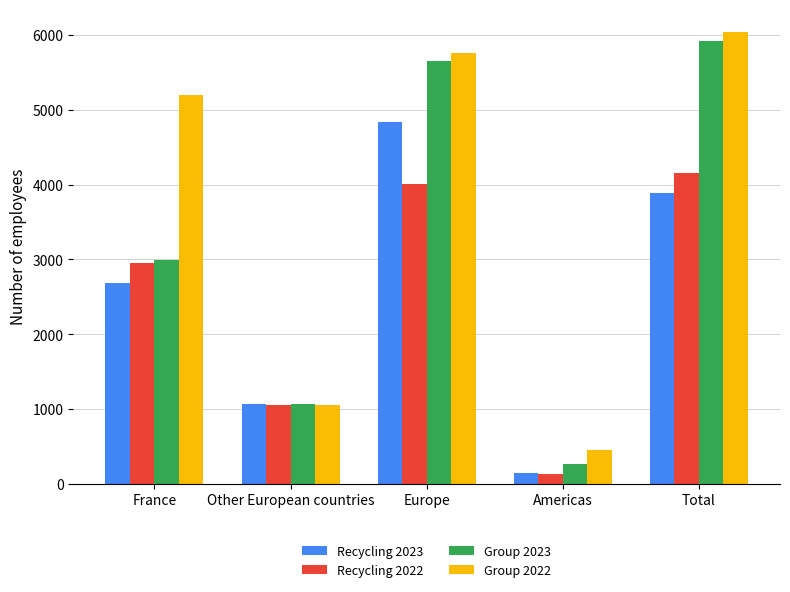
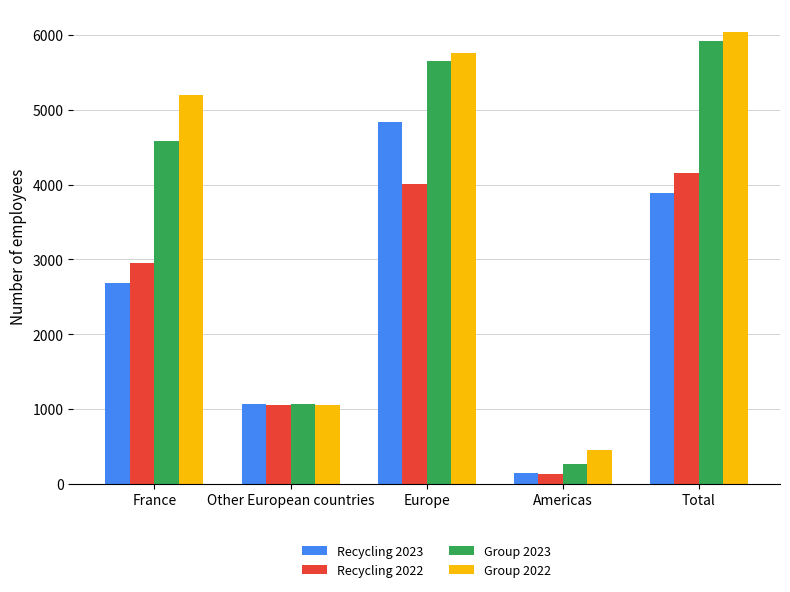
Group 2023, France: 3000 -> 4600
